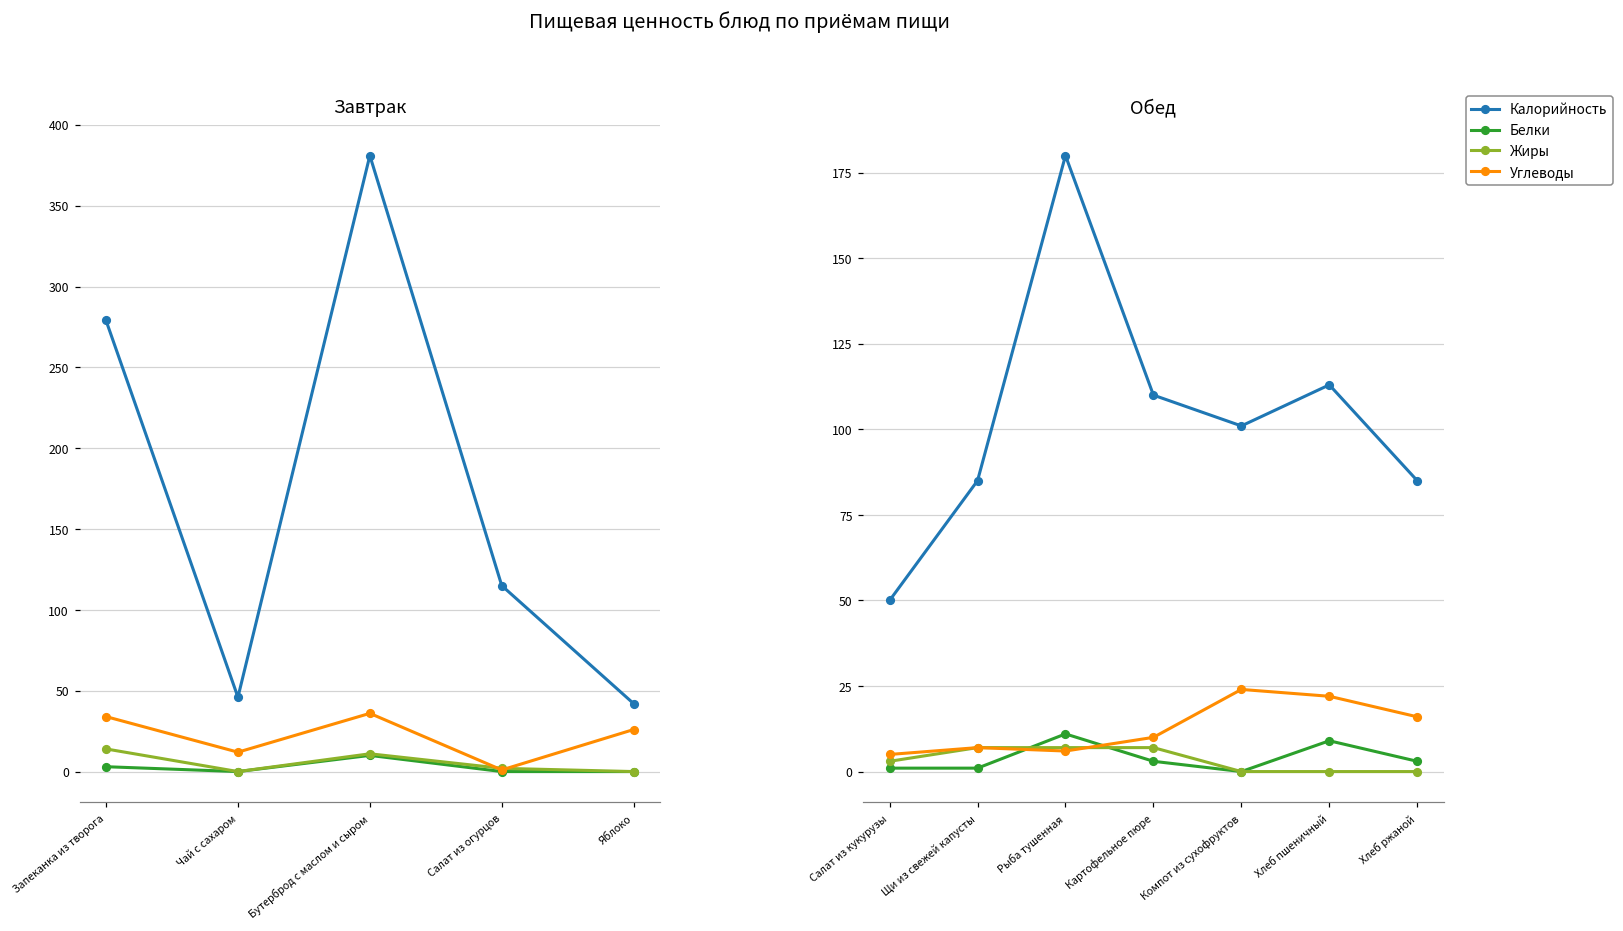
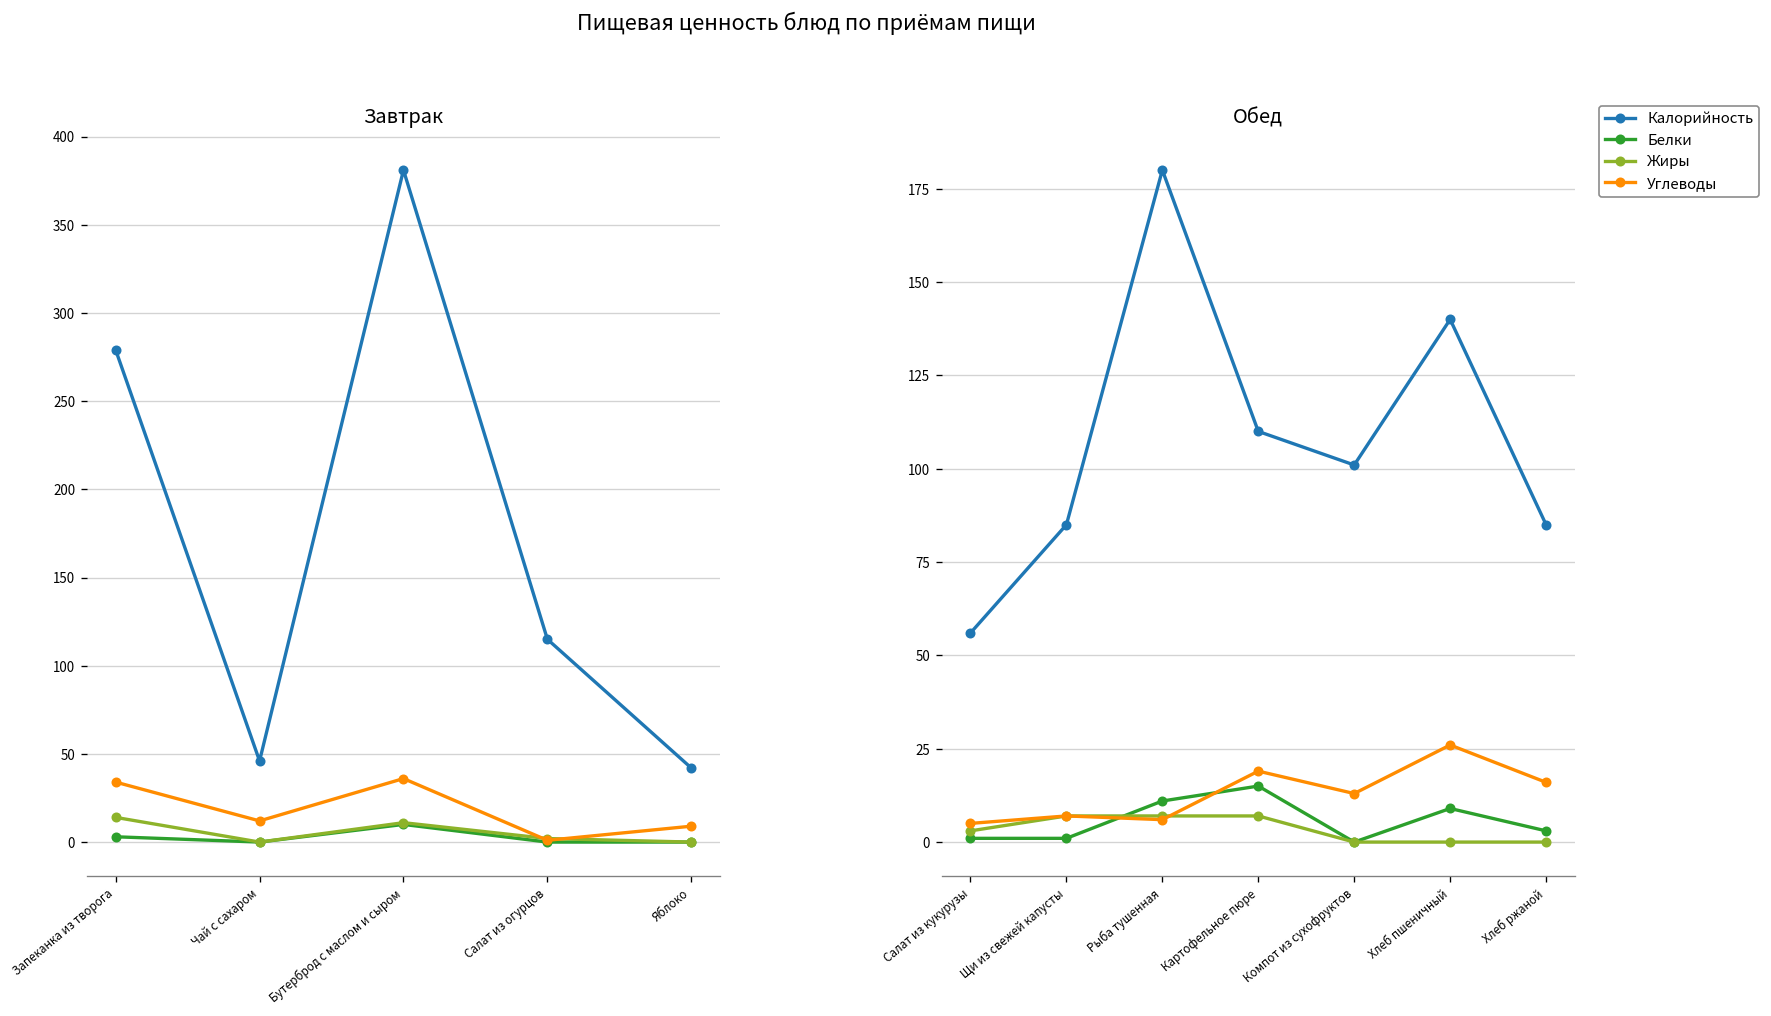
Завтрак, Углеводы, Яблоко: 26 -> 9
Обед, Калорийность, Салат из кукурузы: 50 -> 56
Обед, Белки, Картофельное пюре: 3 -> 15
Обед, Углеводы, Картофельное пюре: 10 -> 19
Обед, Углеводы, Компот из сухофруктов: 24 -> 13
Обед, Калорийность, Хлеб пшеничный: 113 -> 140
Обед, Углеводы, Хлеб пшеничный: 22 -> 26
